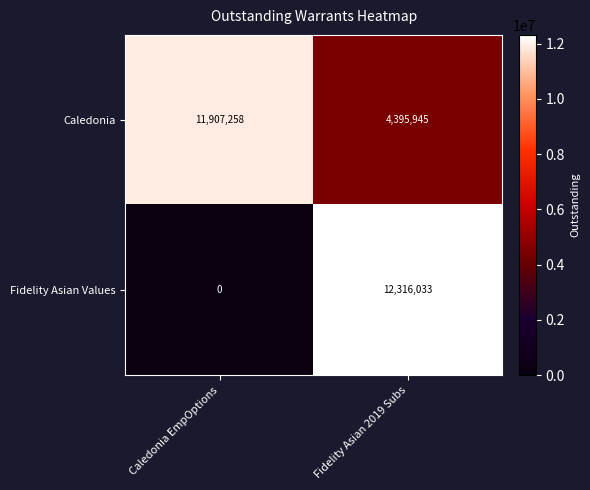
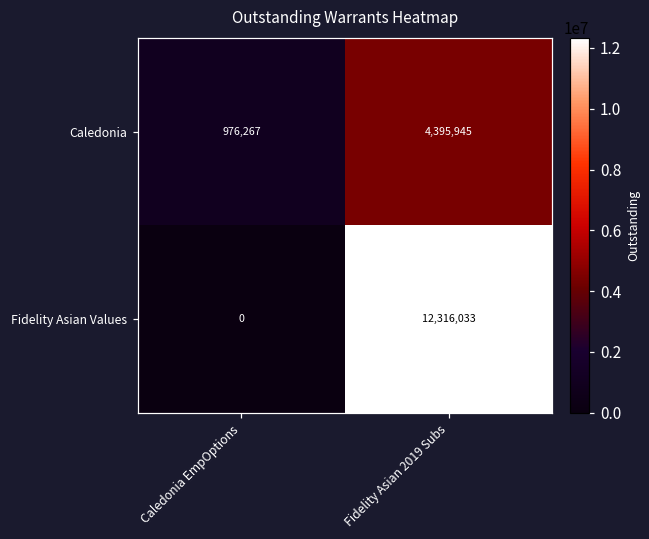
Caledonia, Caledonia EmpOptions: 11,907,258 -> 976,267
